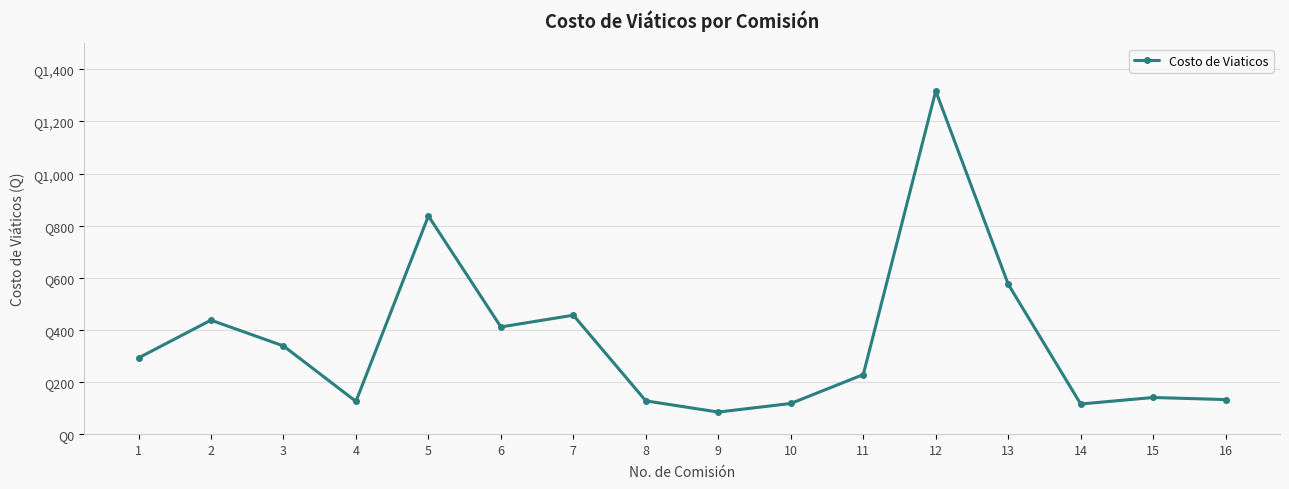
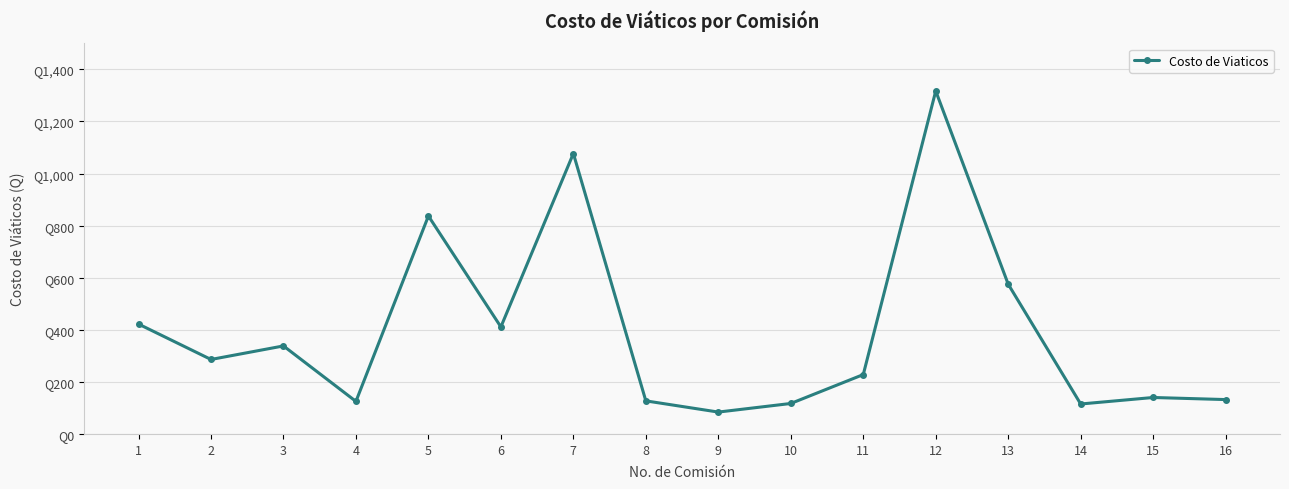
1: Q290 -> Q420
2: Q440 -> Q290
7: Q460 -> Q1,080
